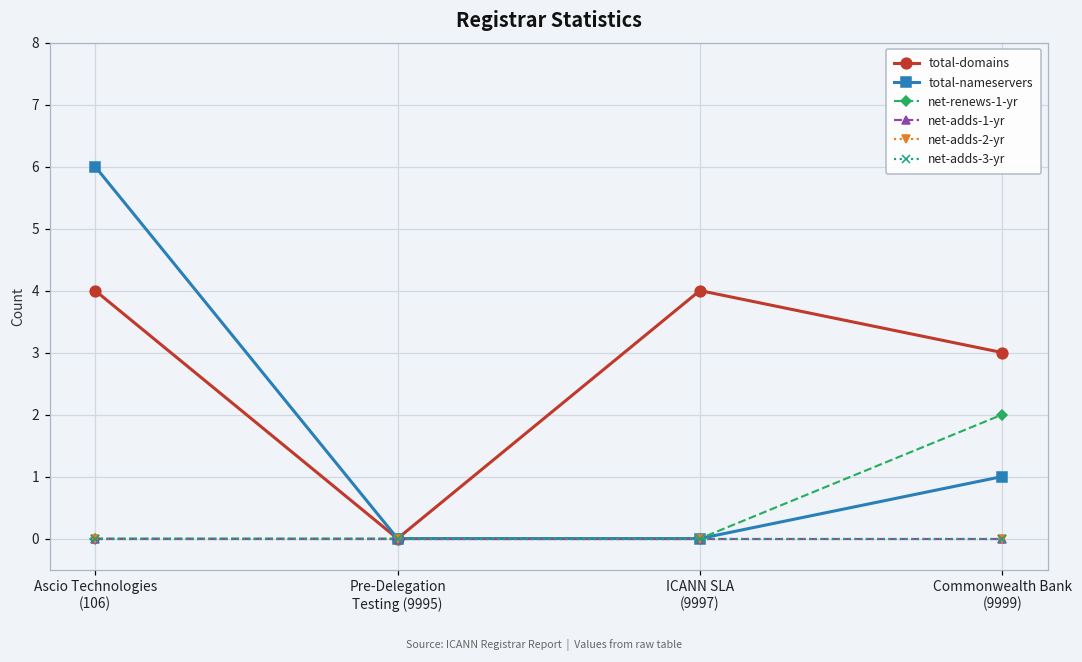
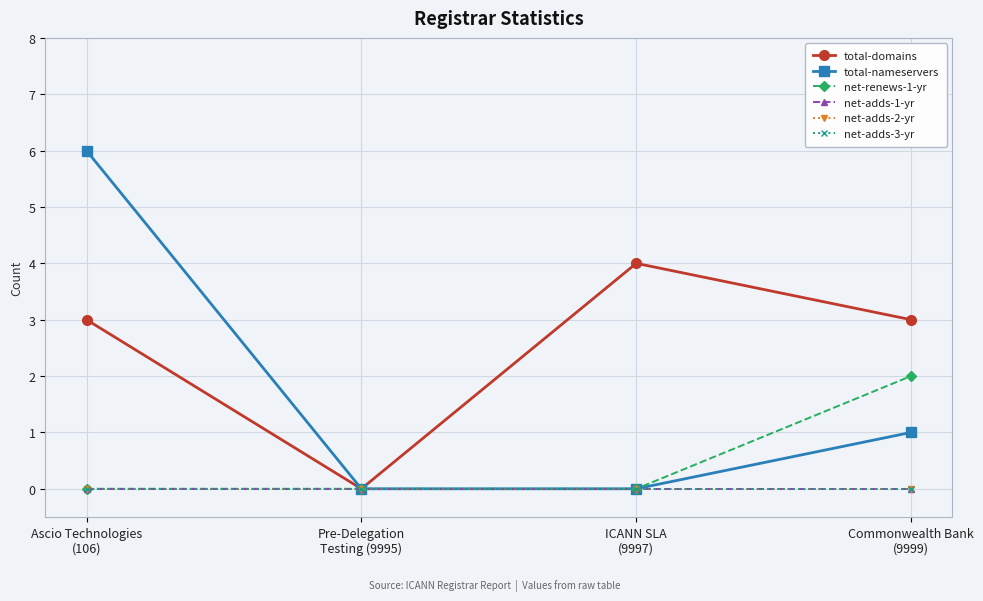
total-domains, Ascio Technologies (106): 4 -> 3
